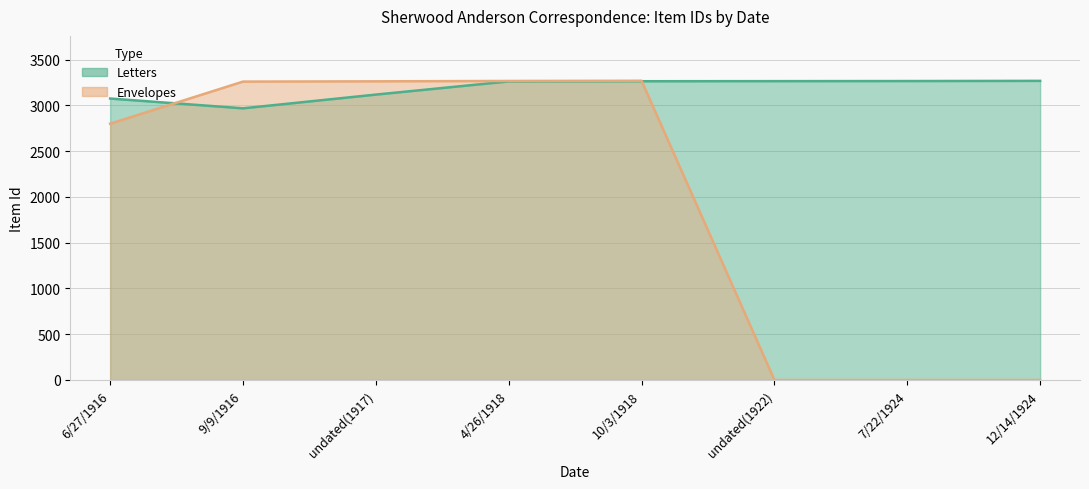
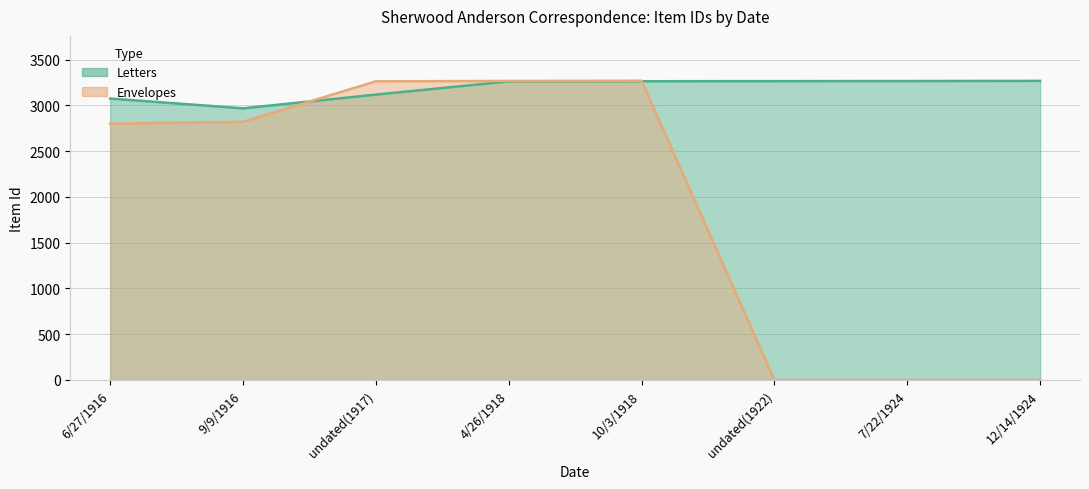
Envelopes, 9/9/1916: 3300 -> 2800
